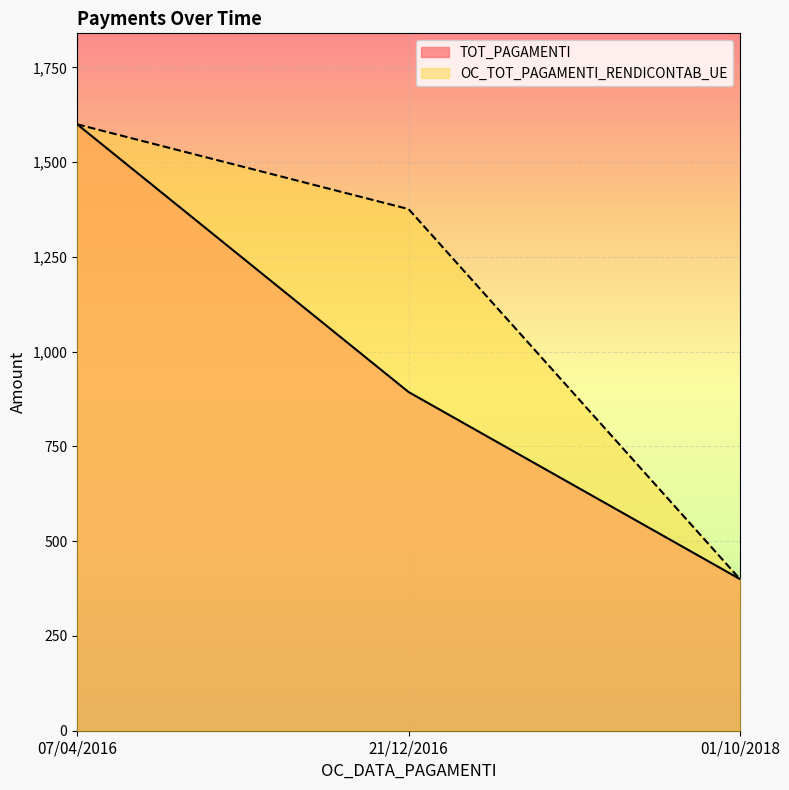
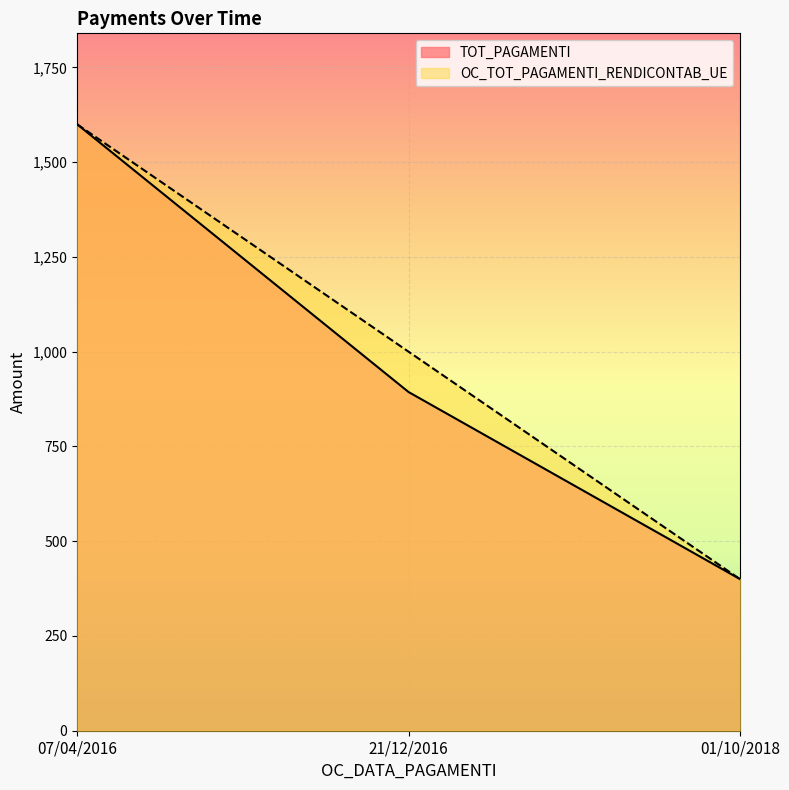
OC_TOT_PAGAMENTI_RENDICONTAB_UE, 21/12/2016: 1,380 -> 1,000
